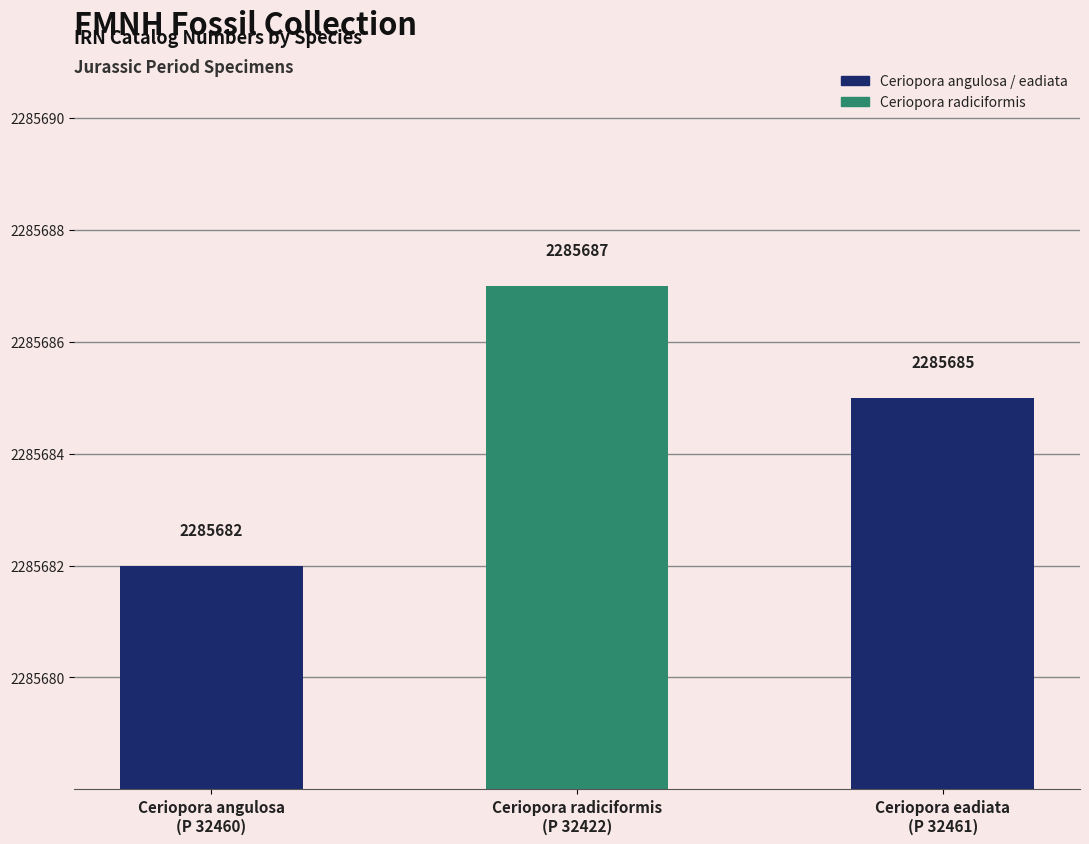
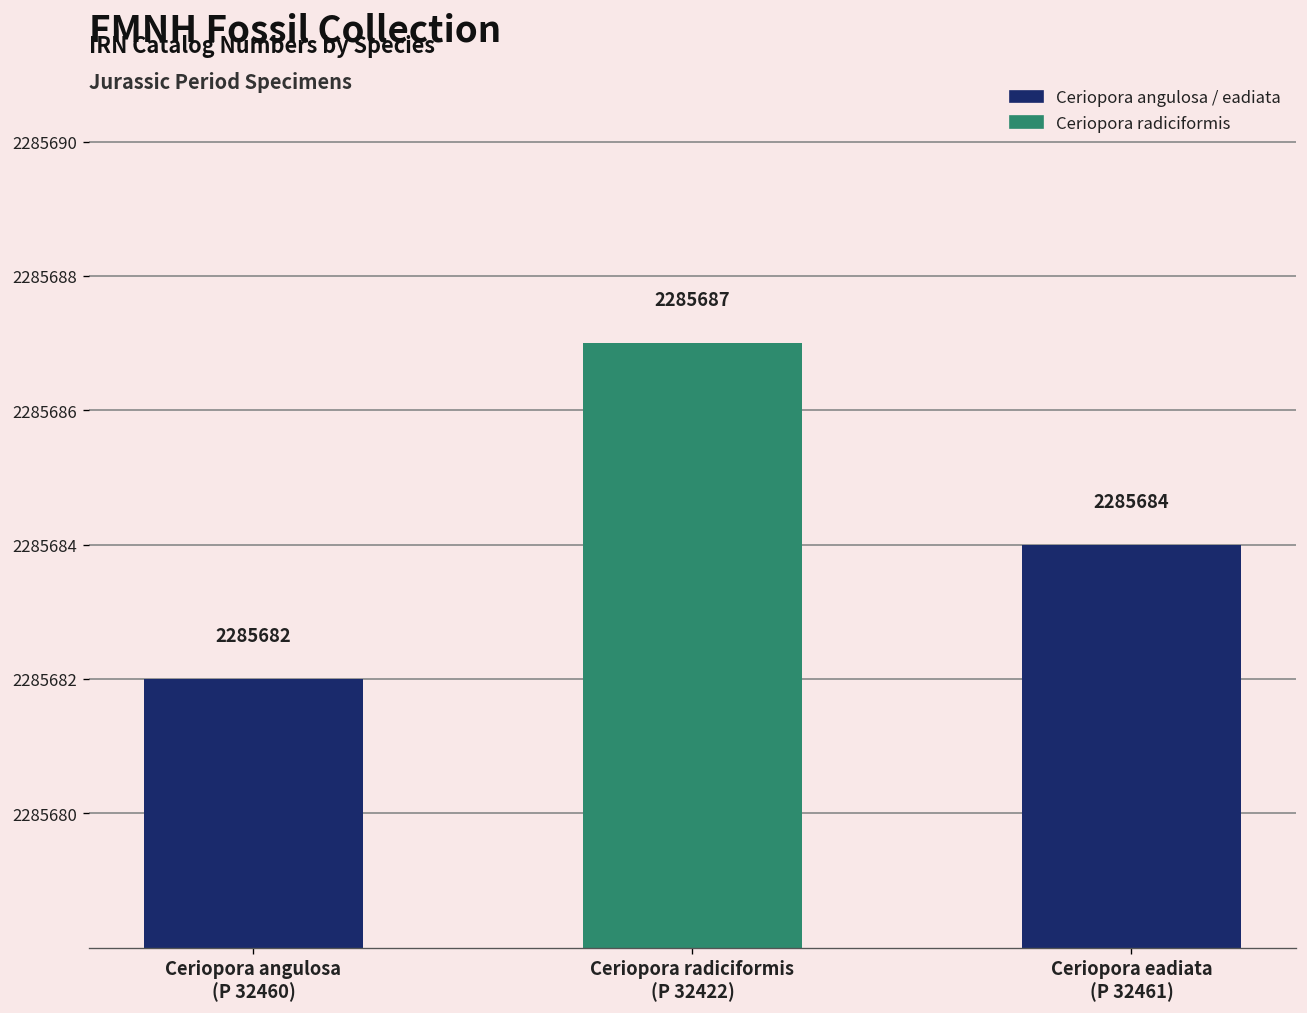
Ceriopora eadiata (P 32461): 2285685 -> 2285684
